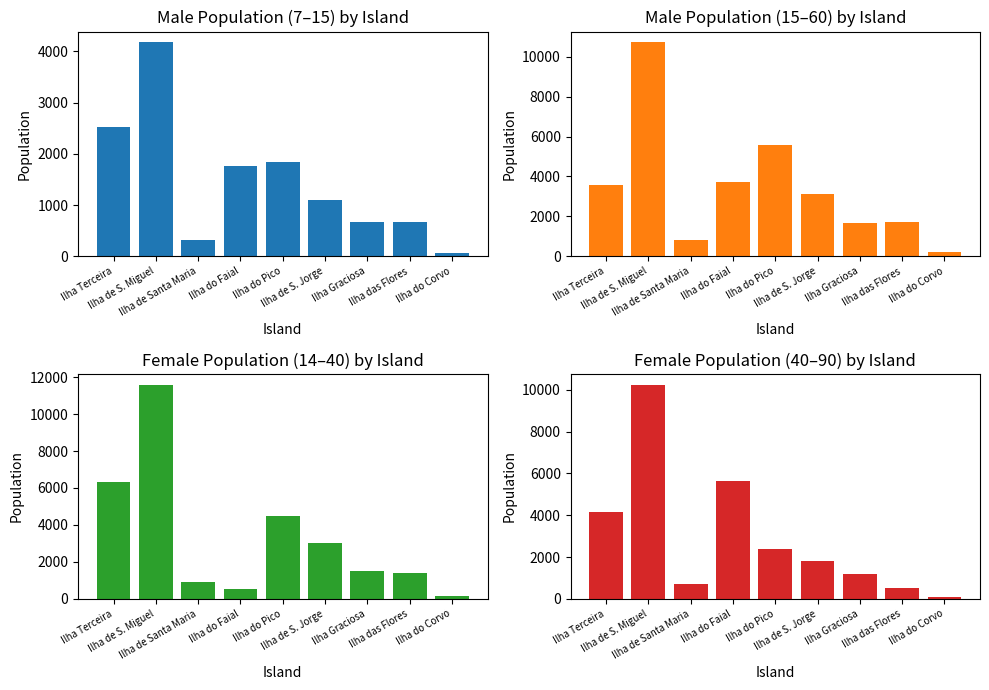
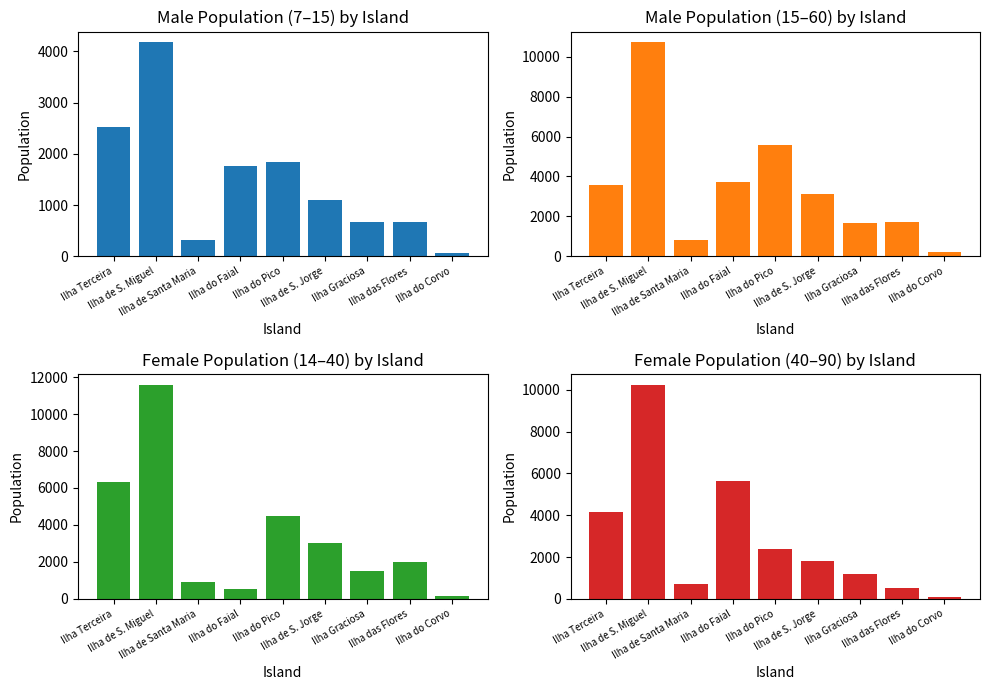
Female Population (14–40) by Island, Ilha das Flores: 1400 -> 2000
